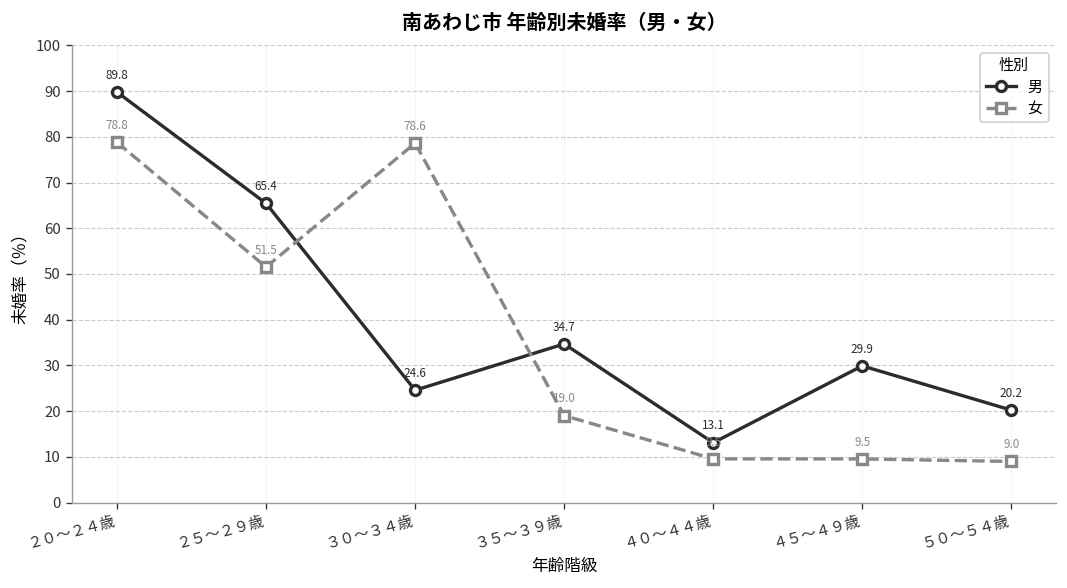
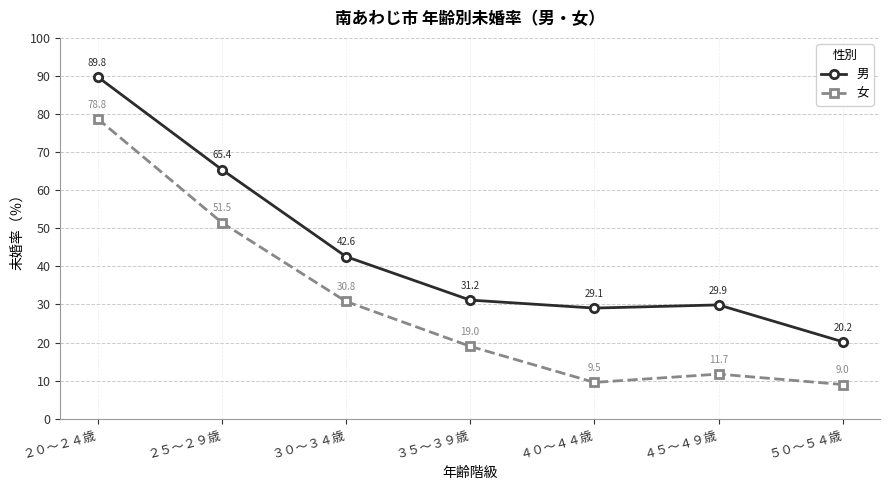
男, ３０～３４歳: 24.6 -> 42.6
女, ３０～３４歳: 78.6 -> 30.8
男, ３５～３９歳: 34.7 -> 31.2
男, ４０～４４歳: 13.1 -> 29.1
女, ４５～４９歳: 9.5 -> 11.7
